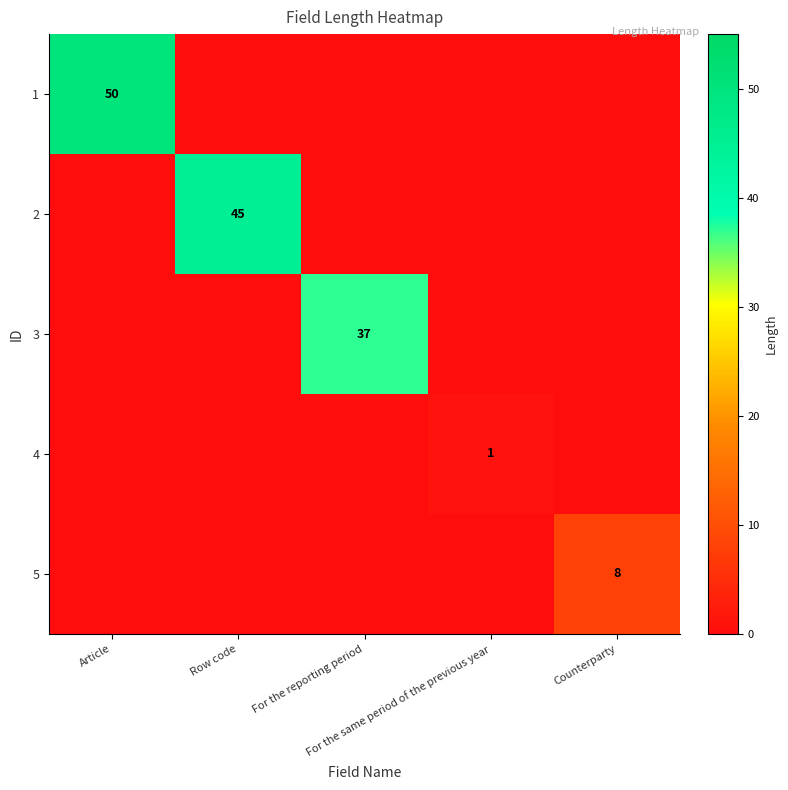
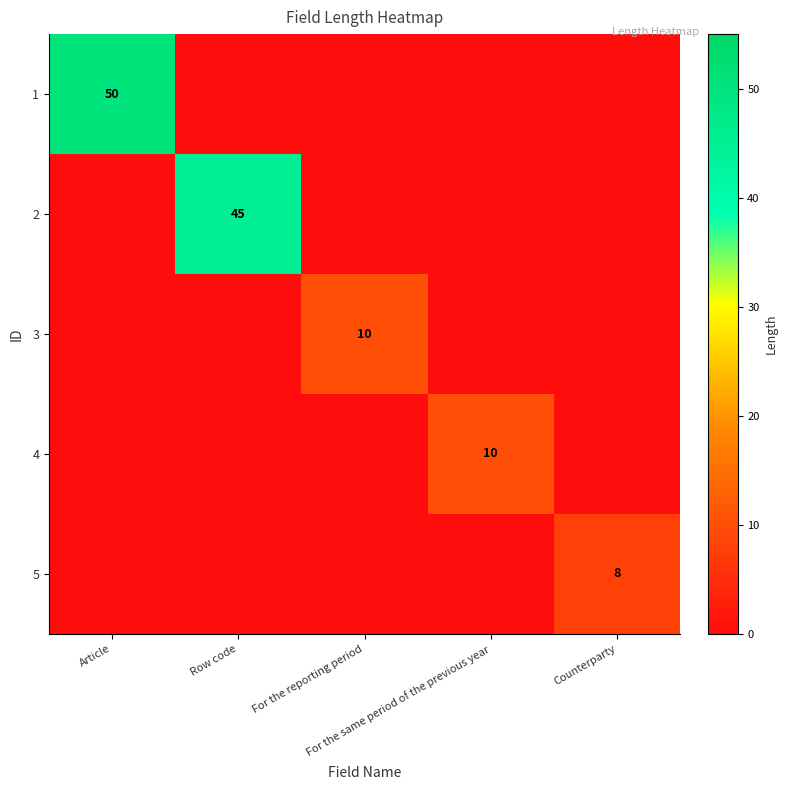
3, For the reporting period: 37 -> 10
4, For the same period of the previous year: 1 -> 10
